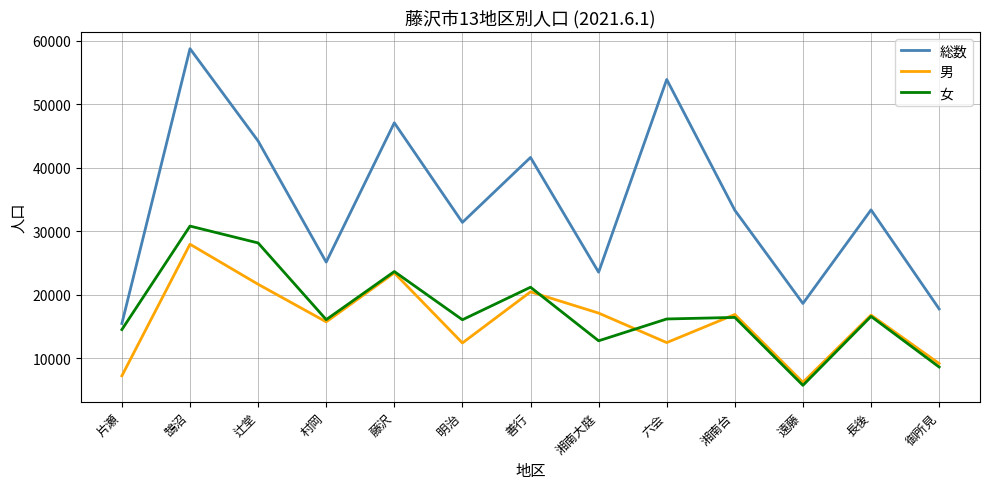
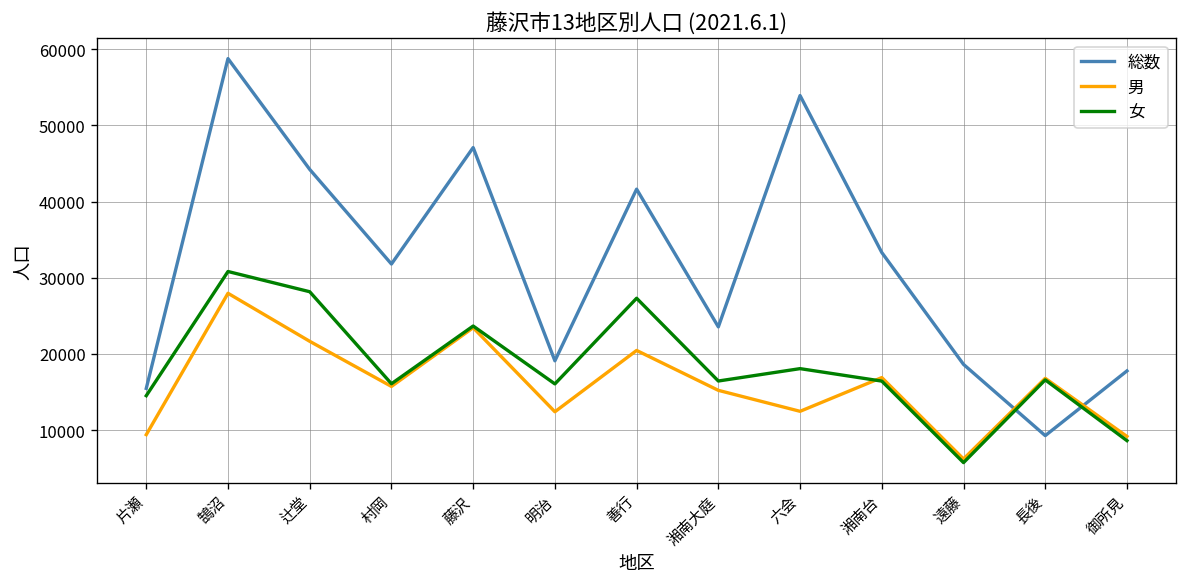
男, 片瀬: 7000 -> 9000
総数, 村岡: 25000 -> 32000
総数, 明治: 31000 -> 19000
女, 善行: 21000 -> 27000
男, 湘南大庭: 17000 -> 15000
女, 湘南大庭: 13000 -> 16000
女, 六会: 16000 -> 18000
総数, 長後: 33000 -> 9000
